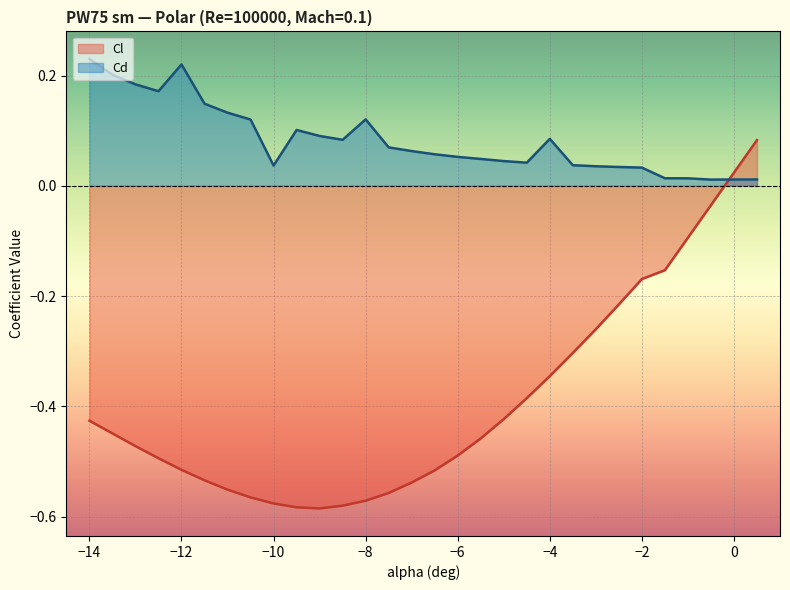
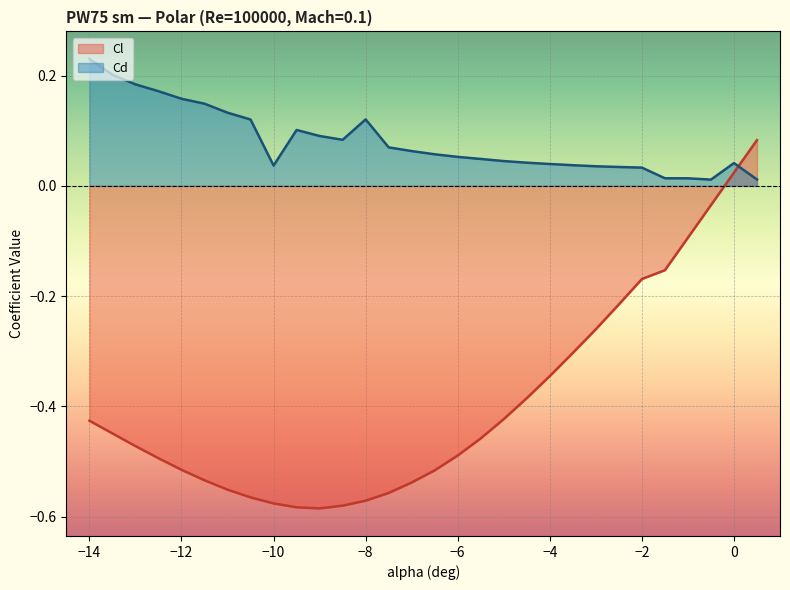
Cd, −12: 0.22 -> 0.16
Cd, −4: 0.09 -> 0.04
Cd, 0: 0.01 -> 0.04
